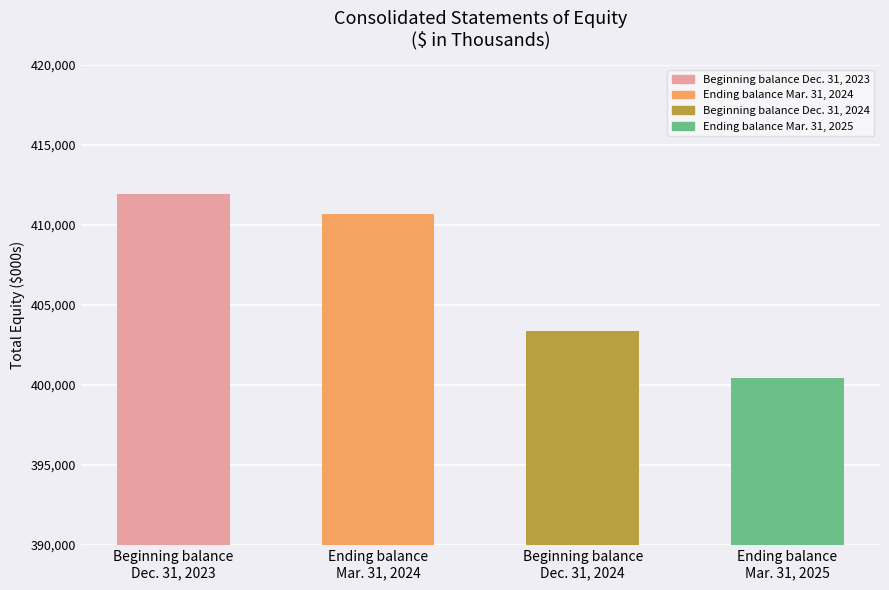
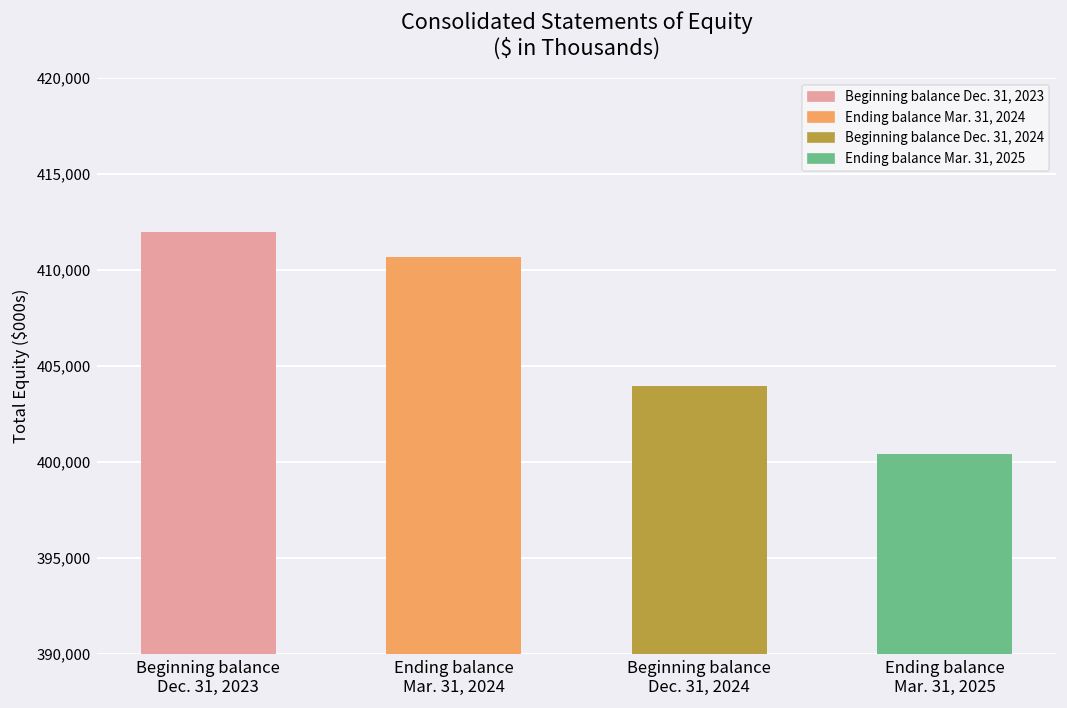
Beginning balance Dec. 31, 2024: 403,400 -> 404,000
